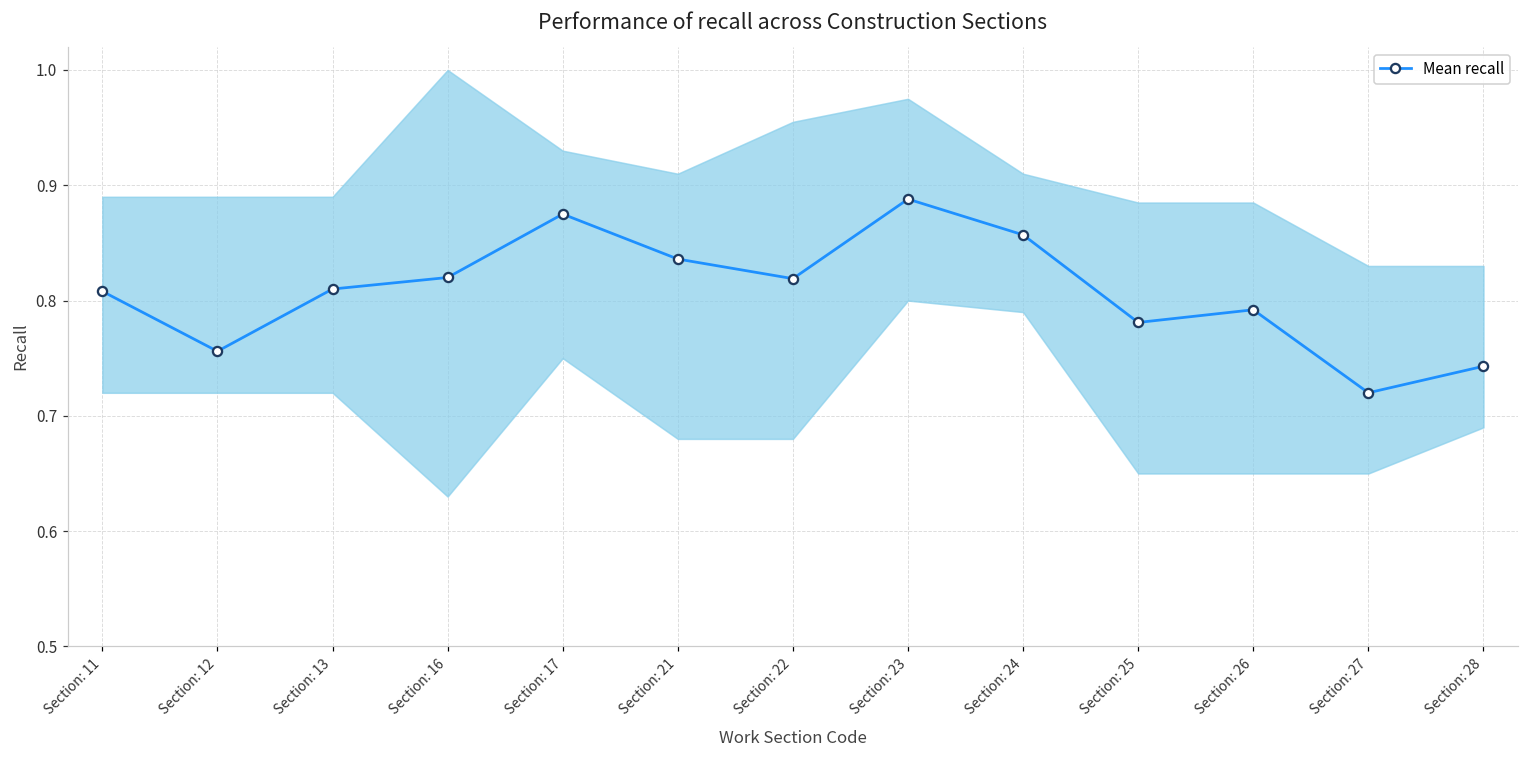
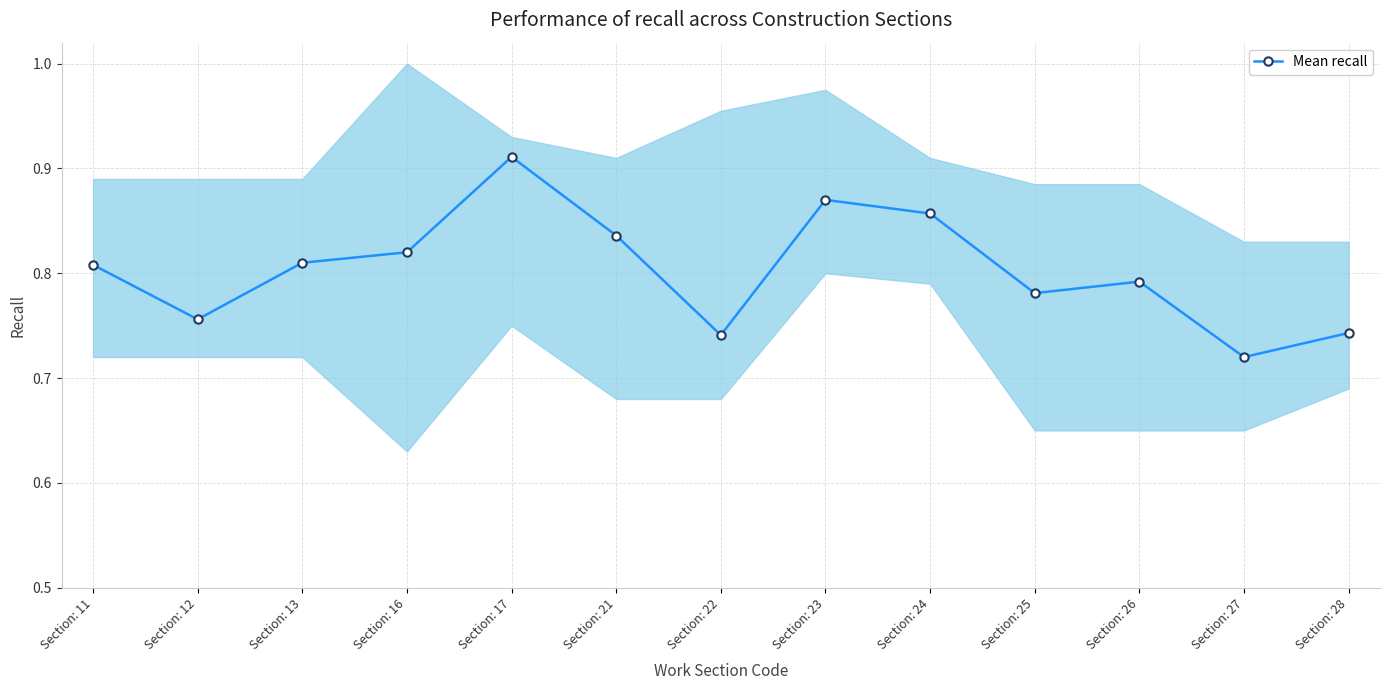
Mean recall, Section: 17: 0.875 -> 0.911
Mean recall, Section: 22: 0.819 -> 0.741
Mean recall, Section: 23: 0.888 -> 0.870
